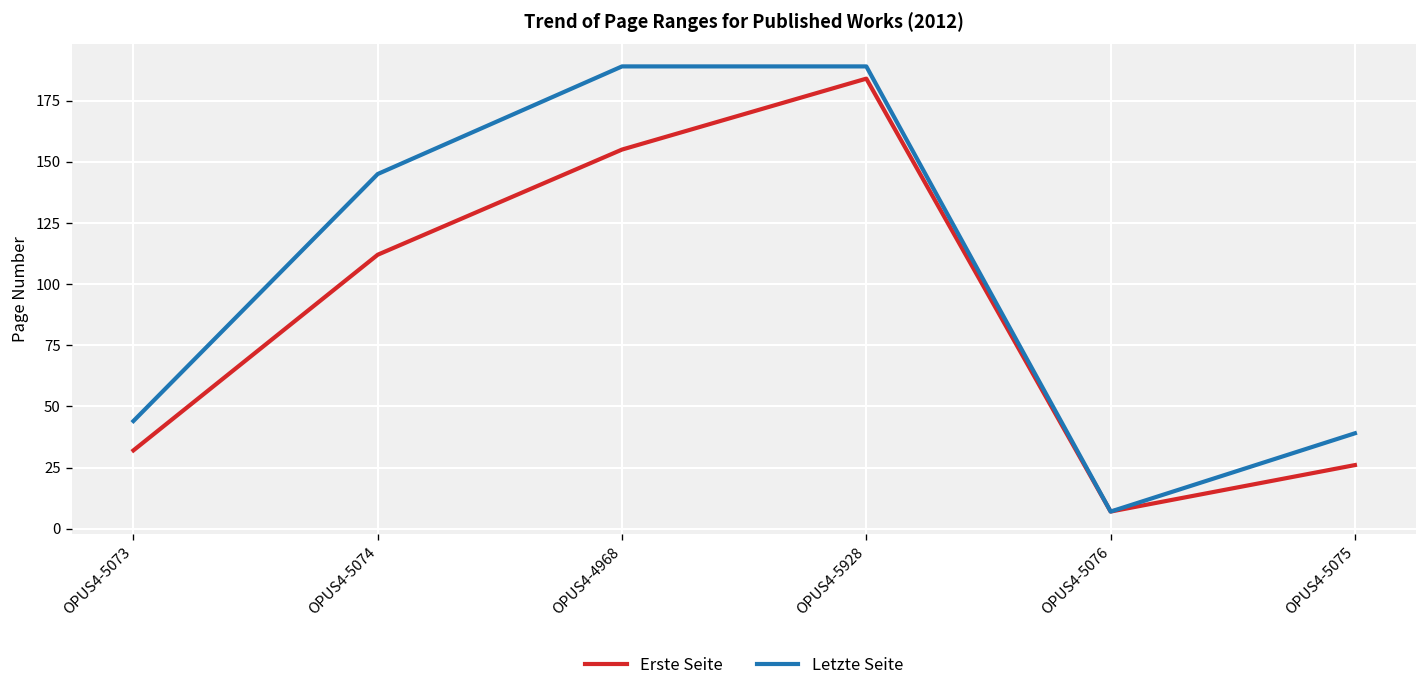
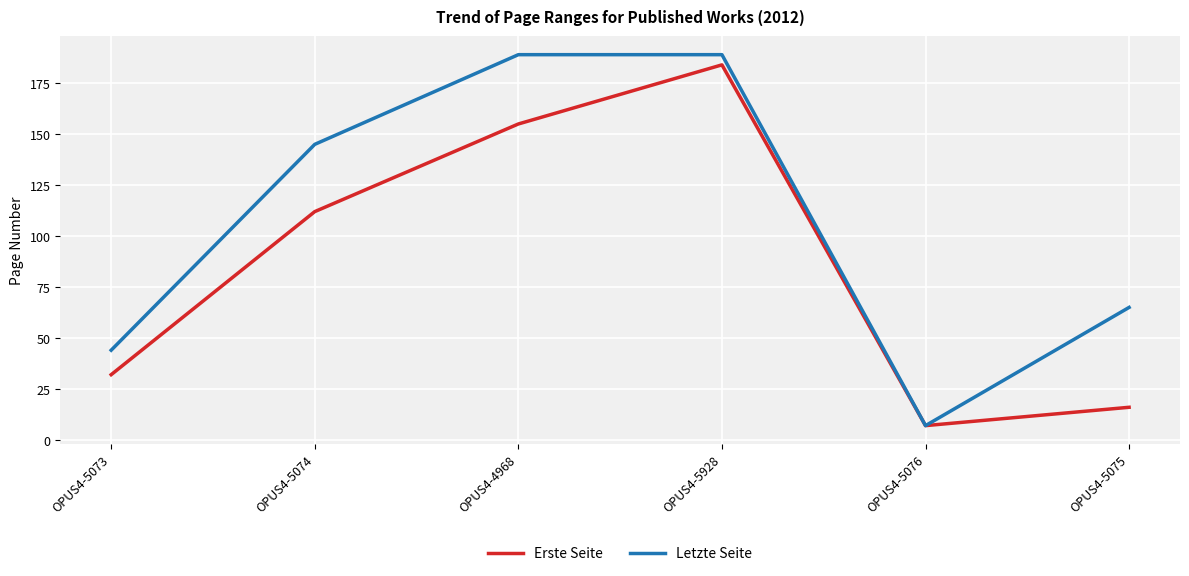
Erste Seite, OPUS4-5075: 26 -> 16
Letzte Seite, OPUS4-5075: 39 -> 65
